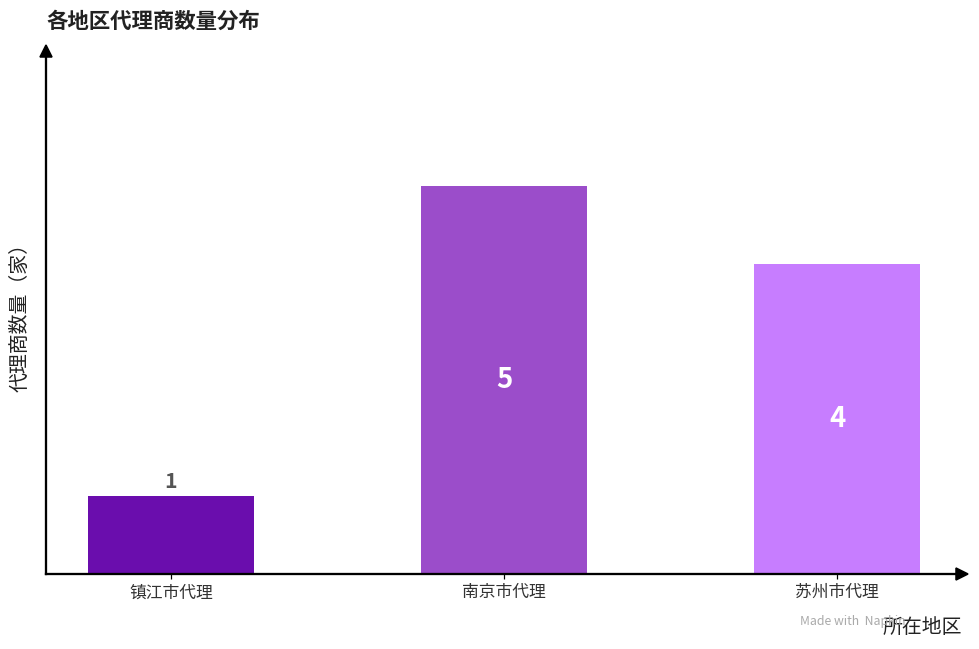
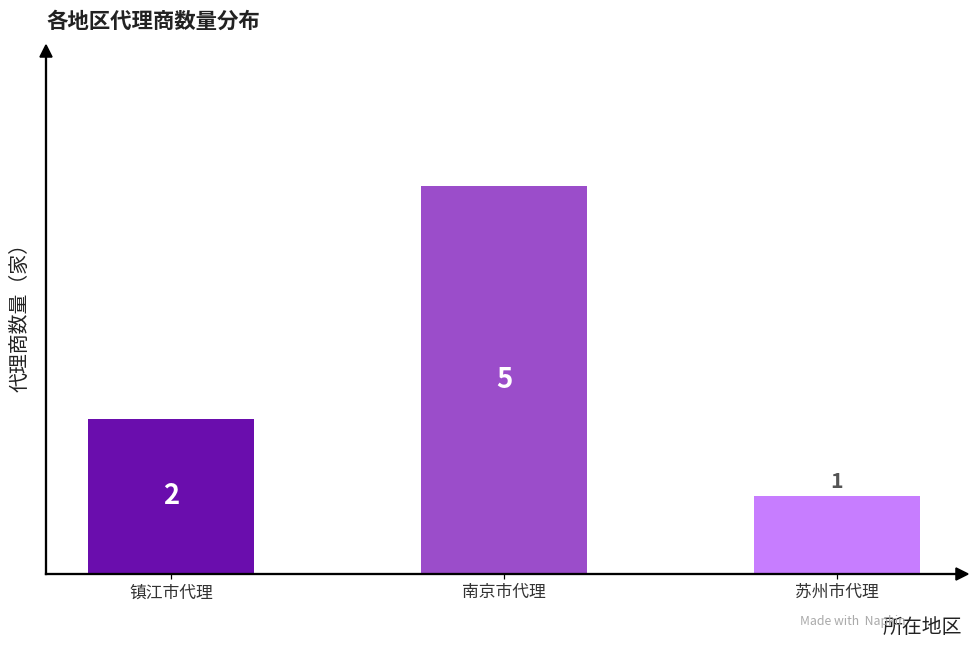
镇江市代理: 1 -> 2
苏州市代理: 4 -> 1
